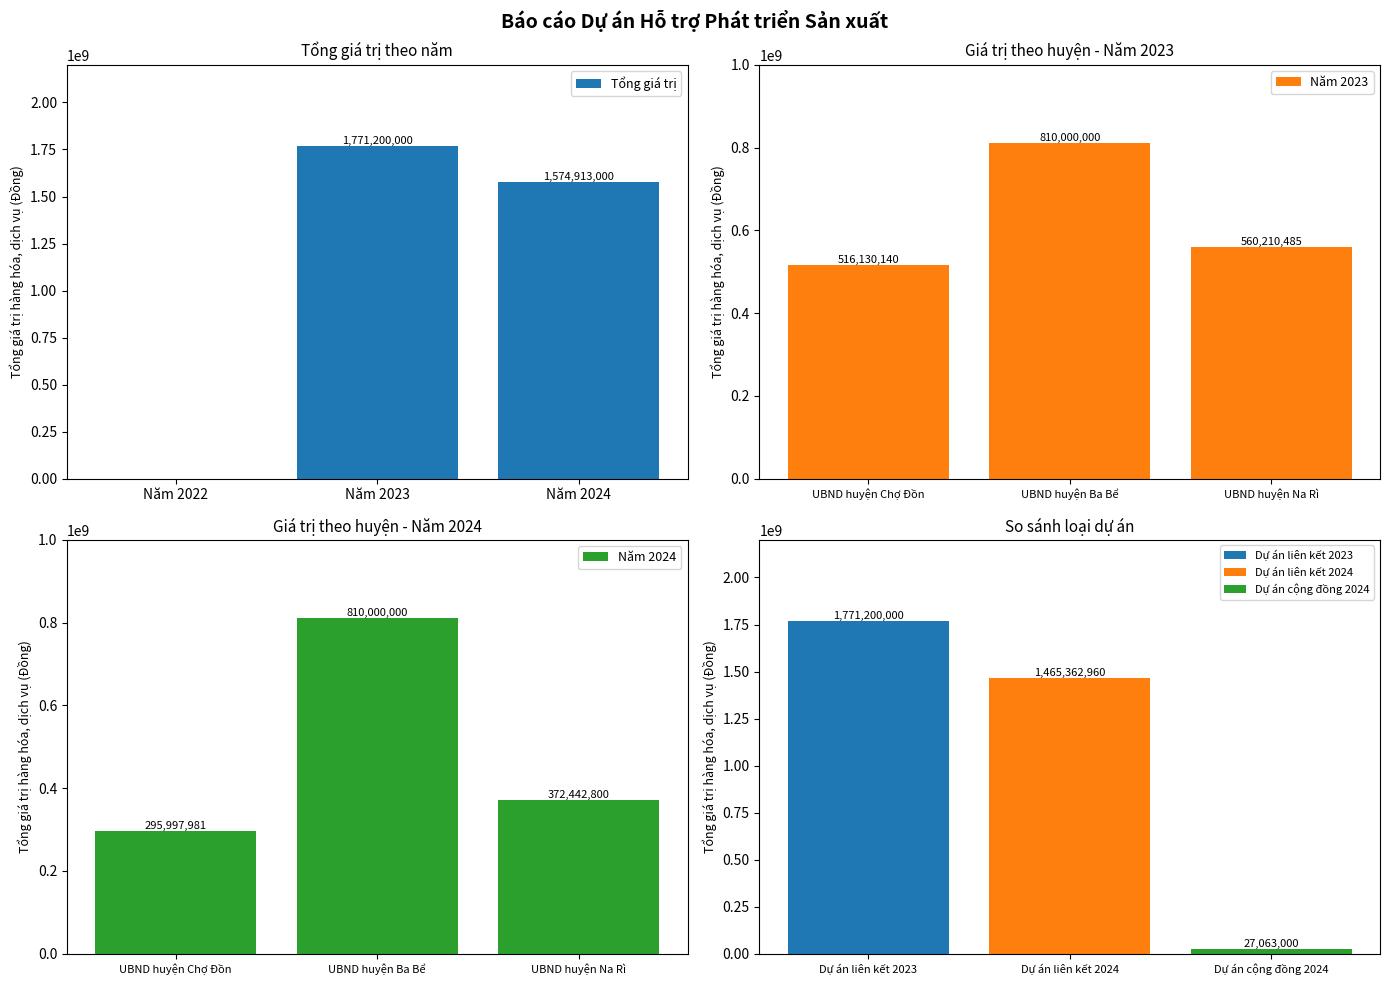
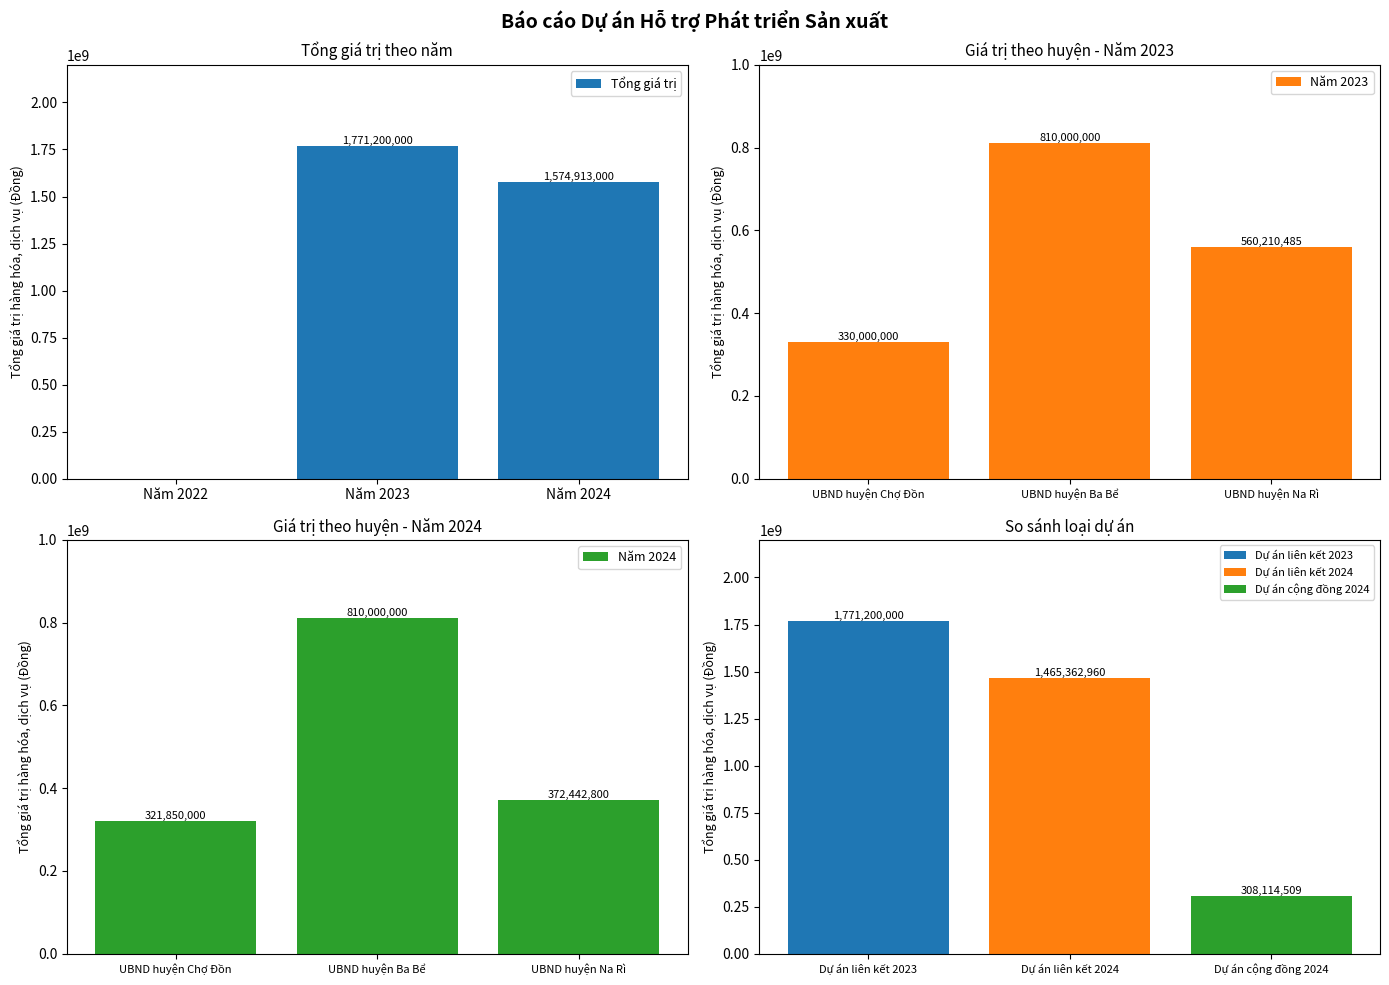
Giá trị theo huyện - Năm 2023, UBND huyện Chợ Đồn: 516,130,140 -> 330,000,000
Giá trị theo huyện - Năm 2024, UBND huyện Chợ Đồn: 295,997,981 -> 321,850,000
So sánh loại dự án, Dự án cộng đồng 2024: 27,063,000 -> 308,114,509
